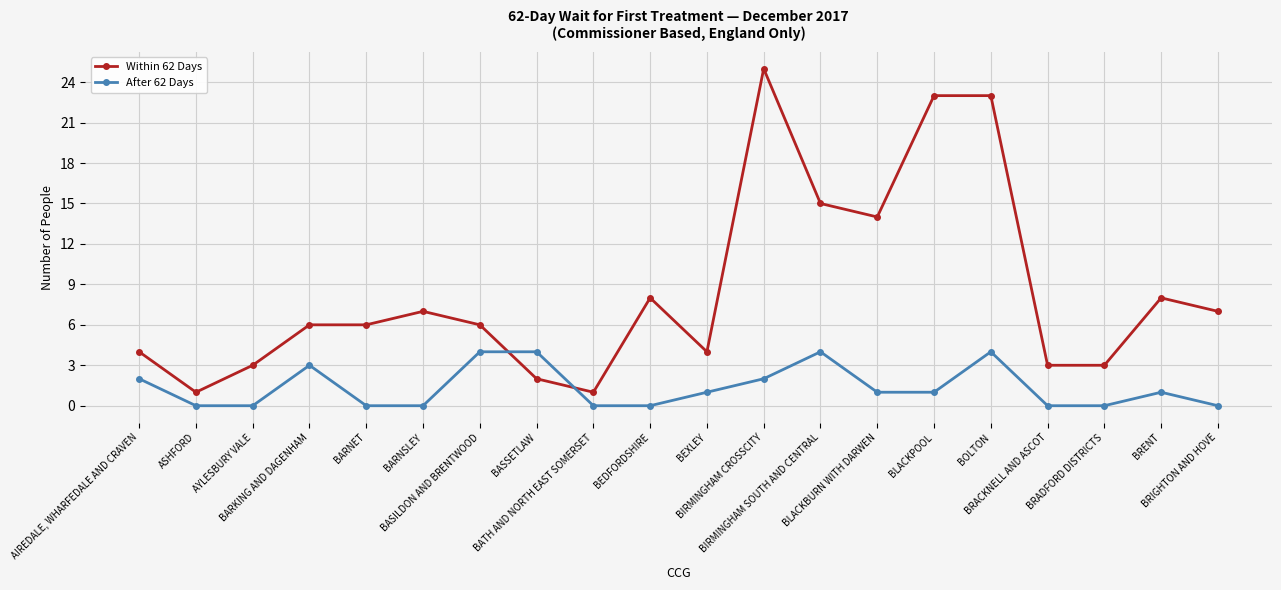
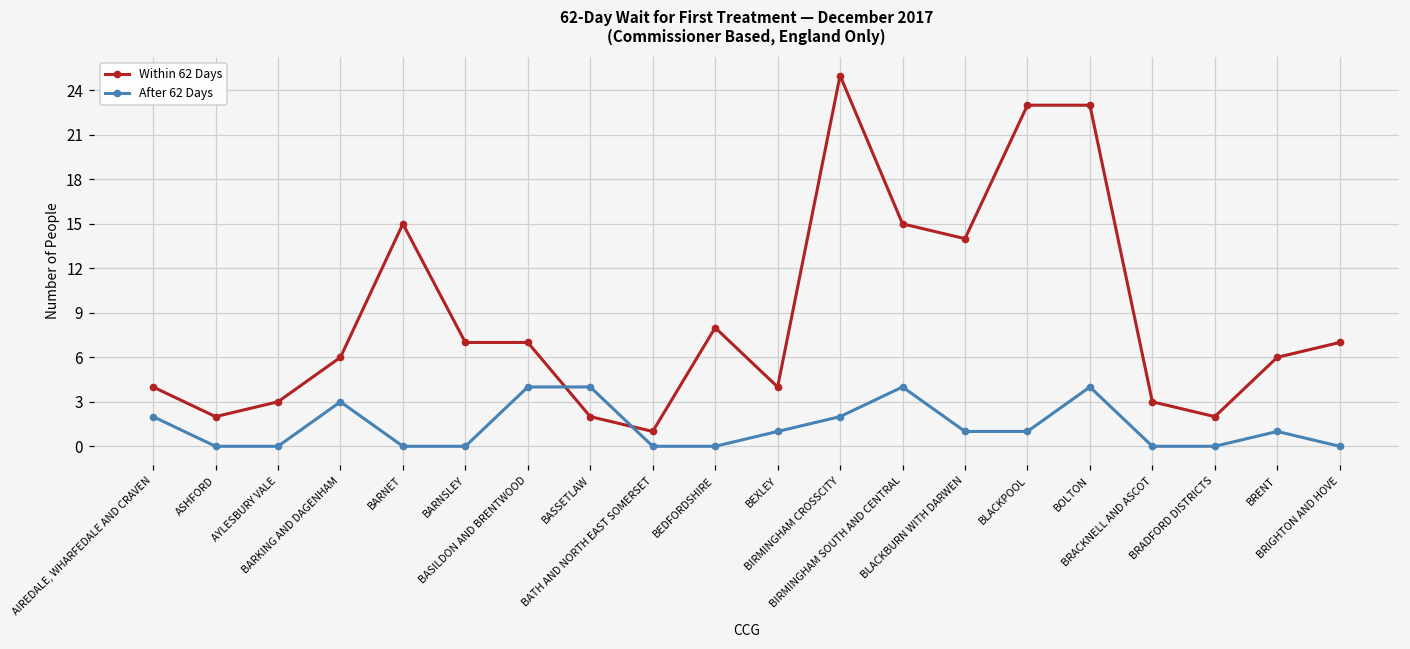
Within 62 Days, ASHFORD: 1 -> 2
Within 62 Days, BARNET: 6 -> 15
Within 62 Days, BASILDON AND BRENTWOOD: 6 -> 7
Within 62 Days, BRADFORD DISTRICTS: 3 -> 2
Within 62 Days, BRENT: 8 -> 6
